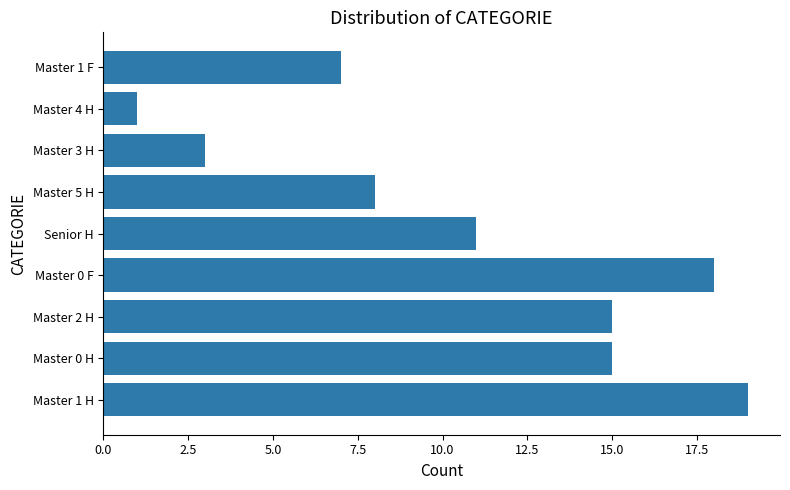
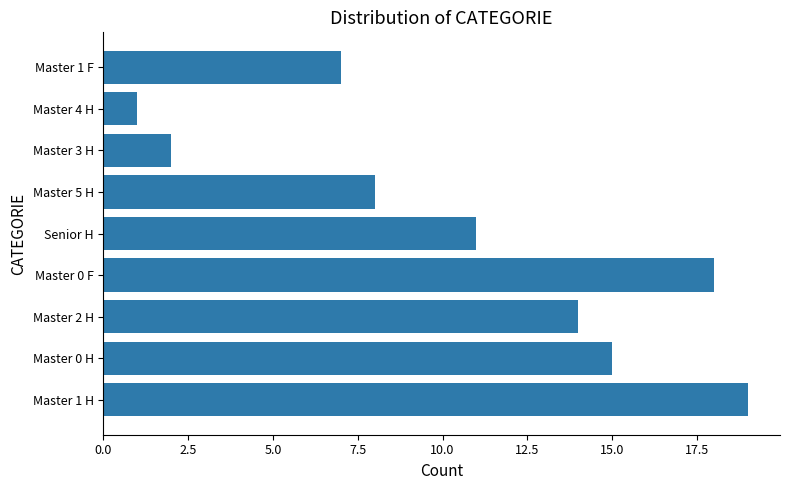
Master 3 H: 3 -> 2
Master 2 H: 15 -> 14
